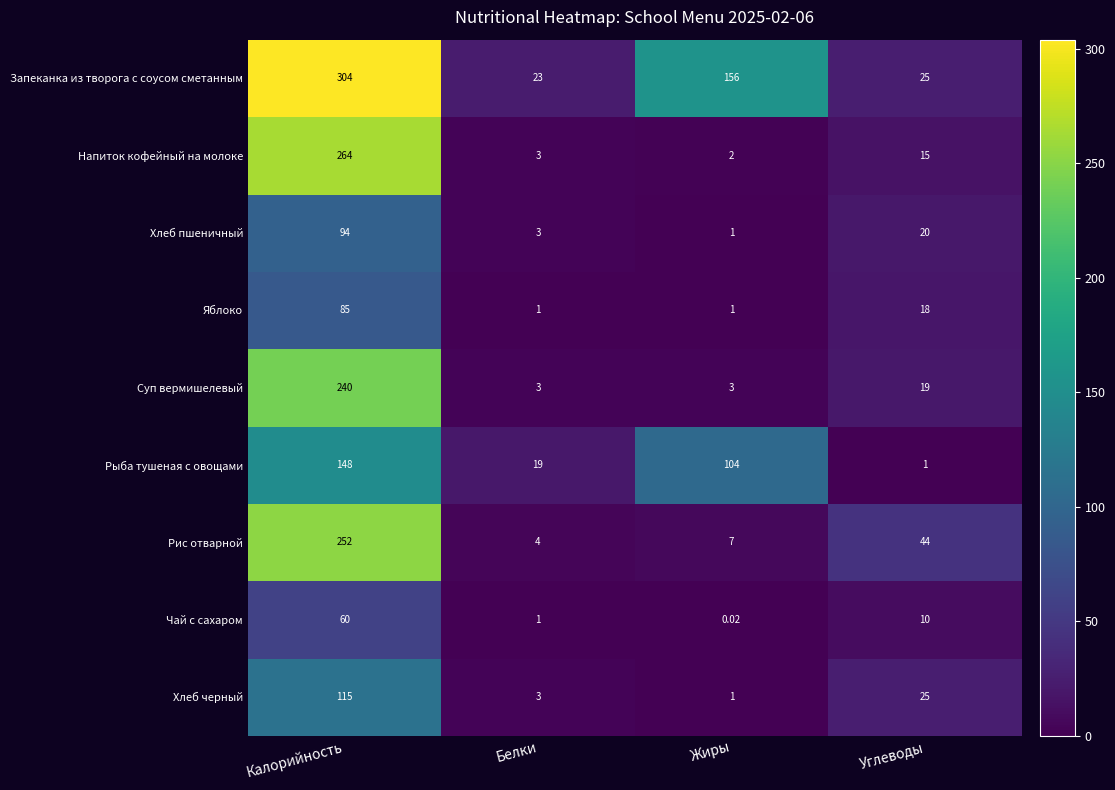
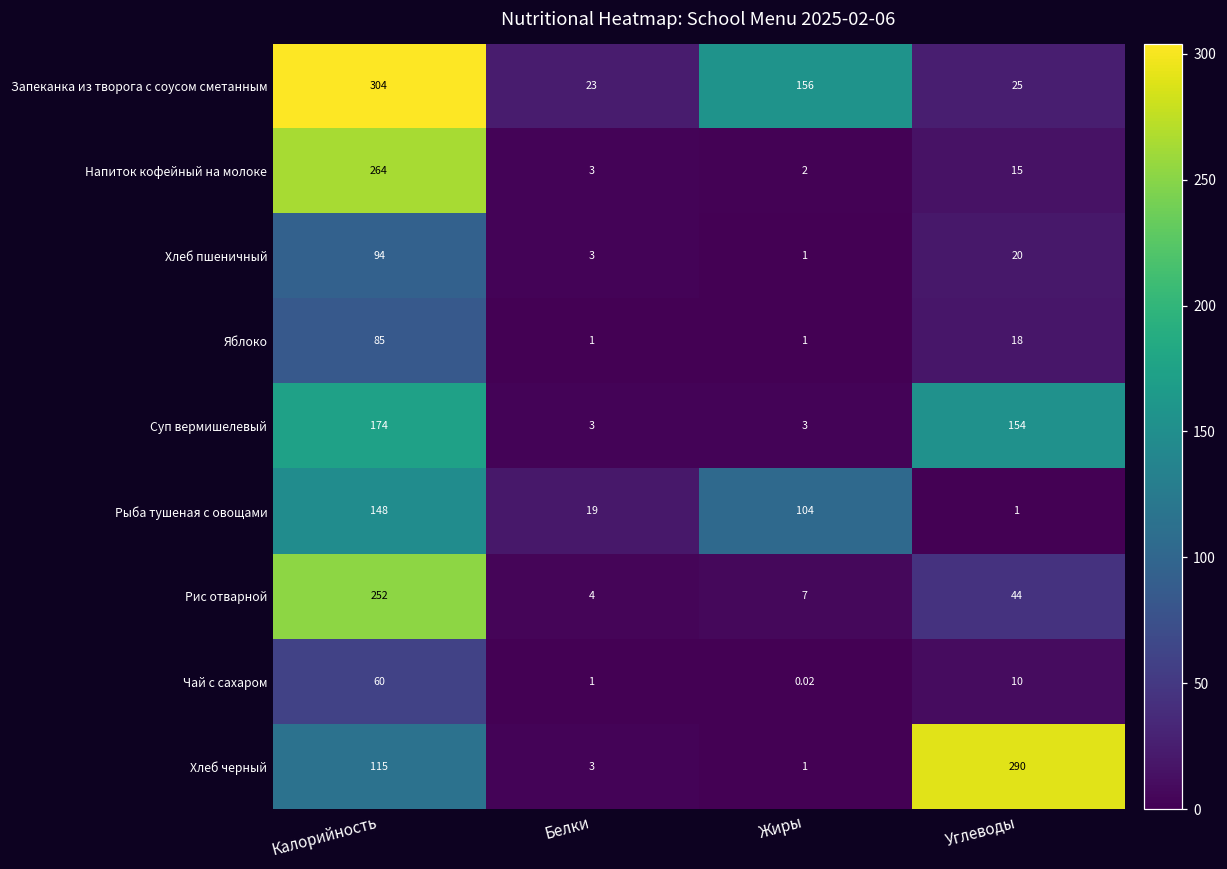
Суп вермишелевый, Калорийность: 240 -> 174
Суп вермишелевый, Углеводы: 19 -> 154
Хлеб черный, Углеводы: 25 -> 290
